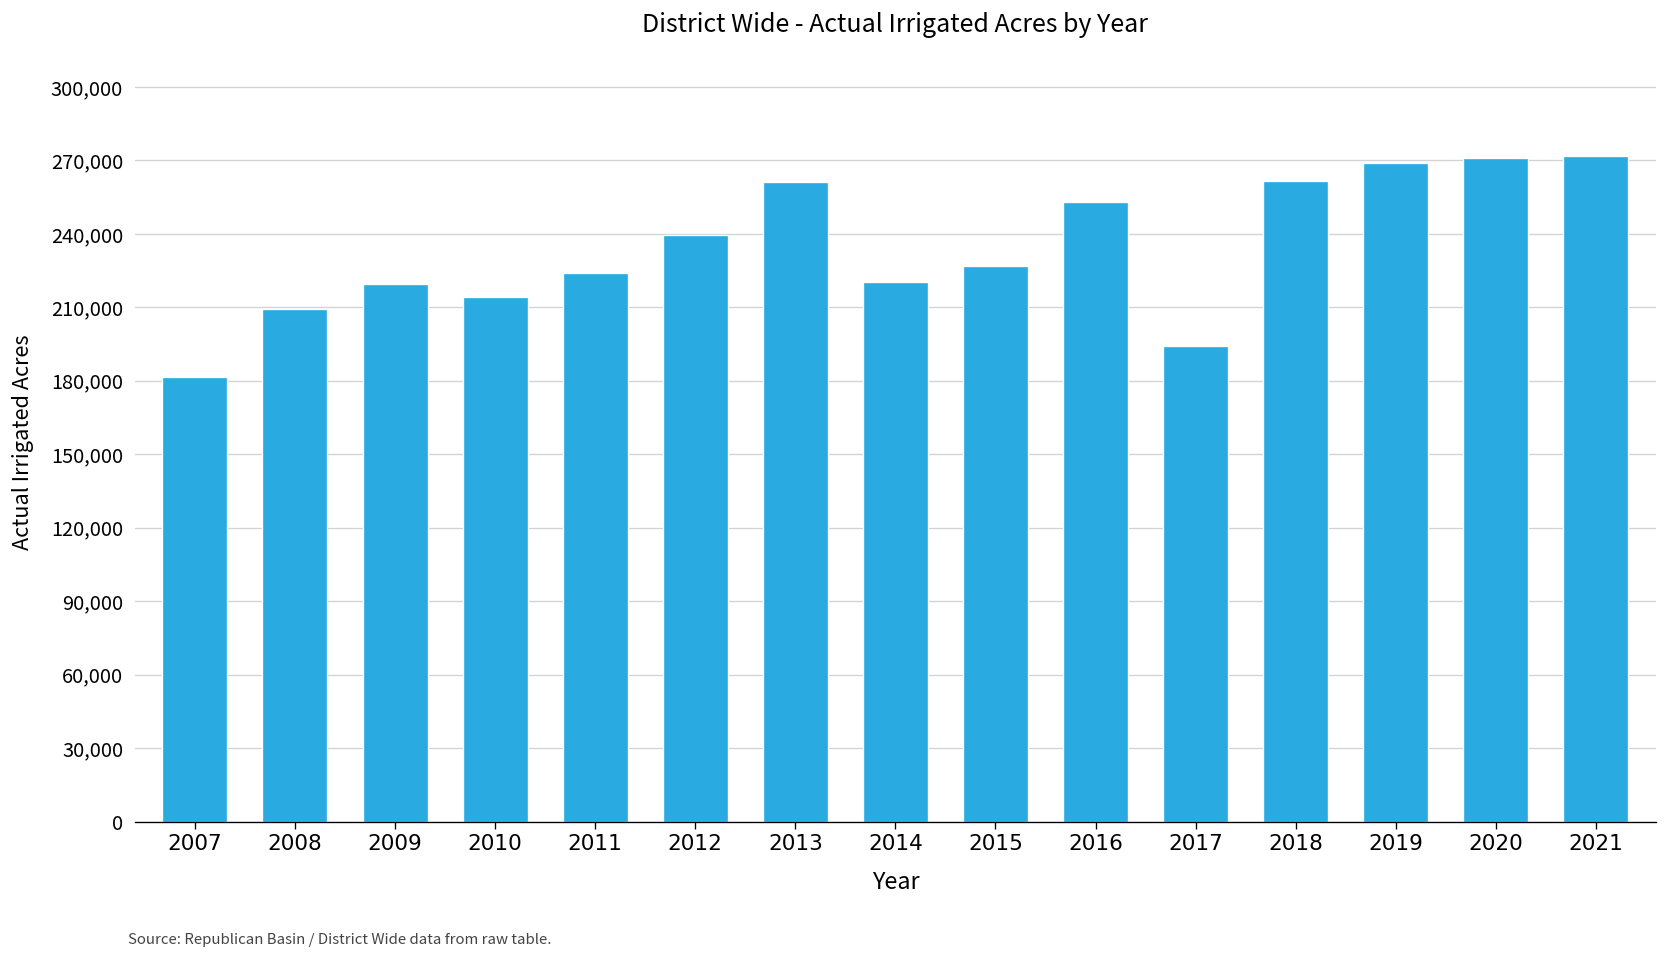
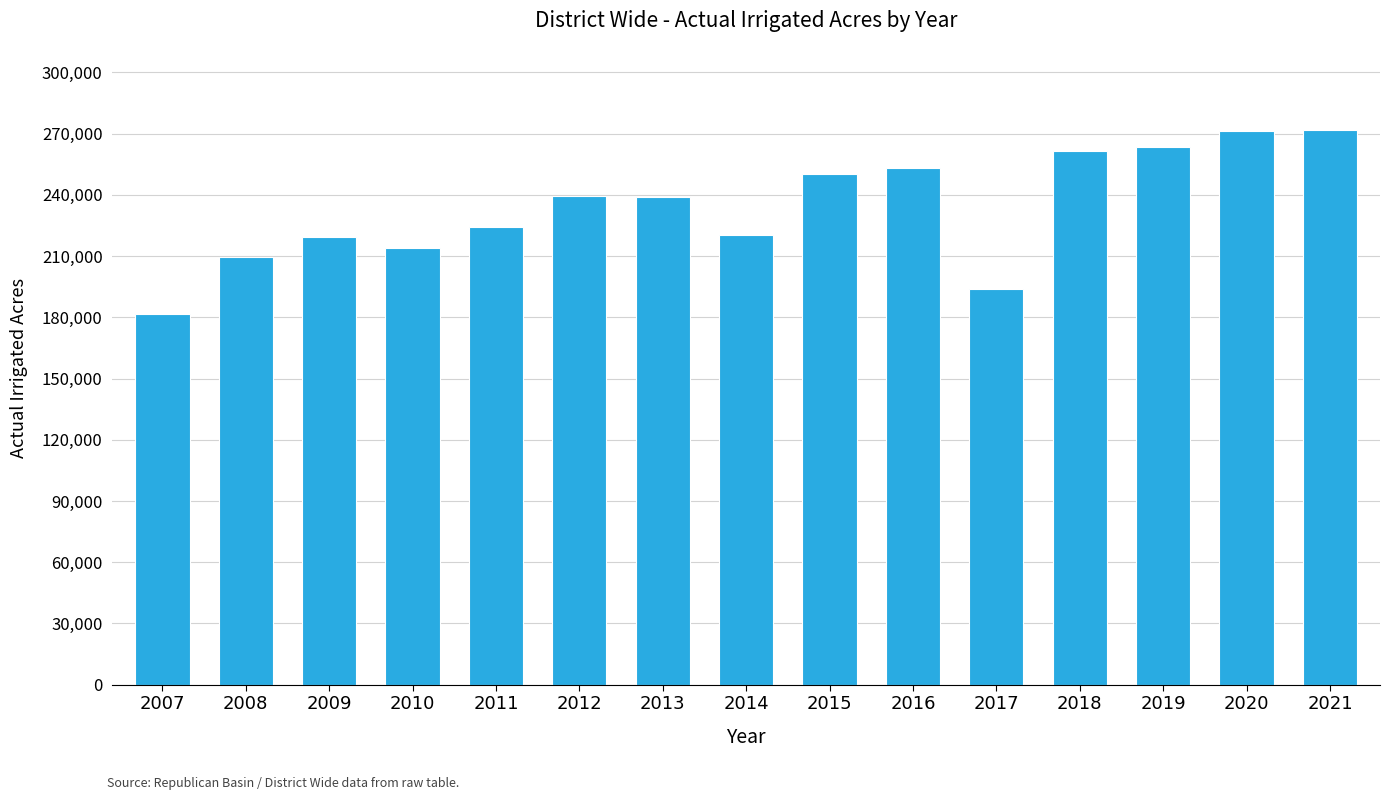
2013: 261,000 -> 239,000
2015: 227,000 -> 250,000
2019: 269,000 -> 264,000
